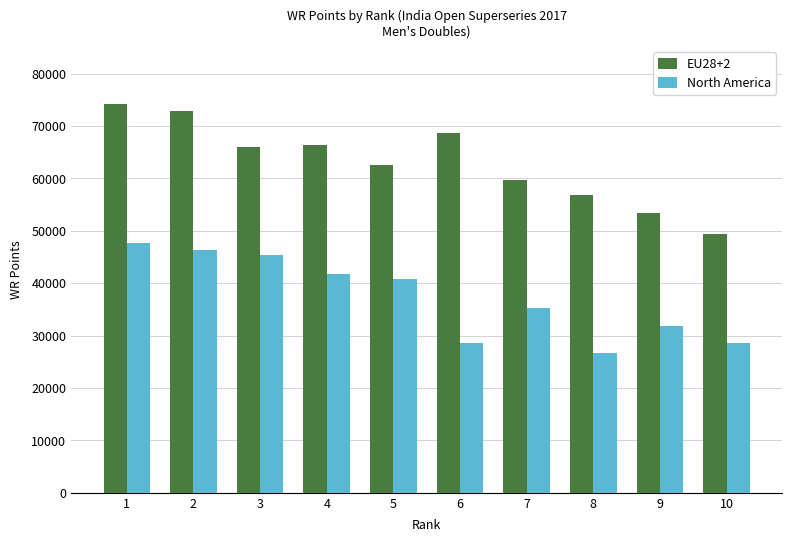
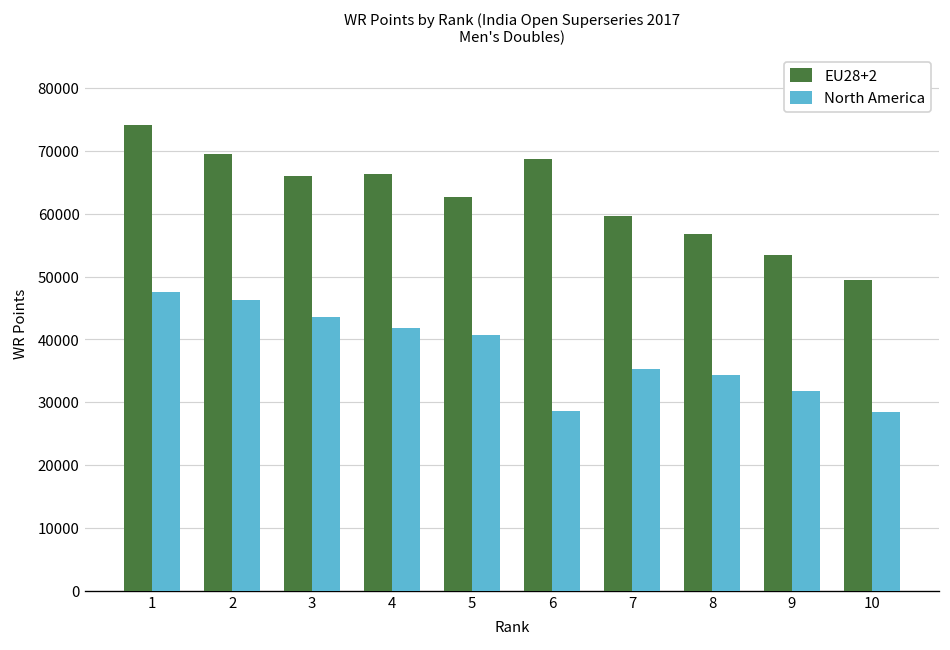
EU28+2, 2: 73000 -> 70000
North America, 3: 45000 -> 44000
North America, 8: 27000 -> 34000
